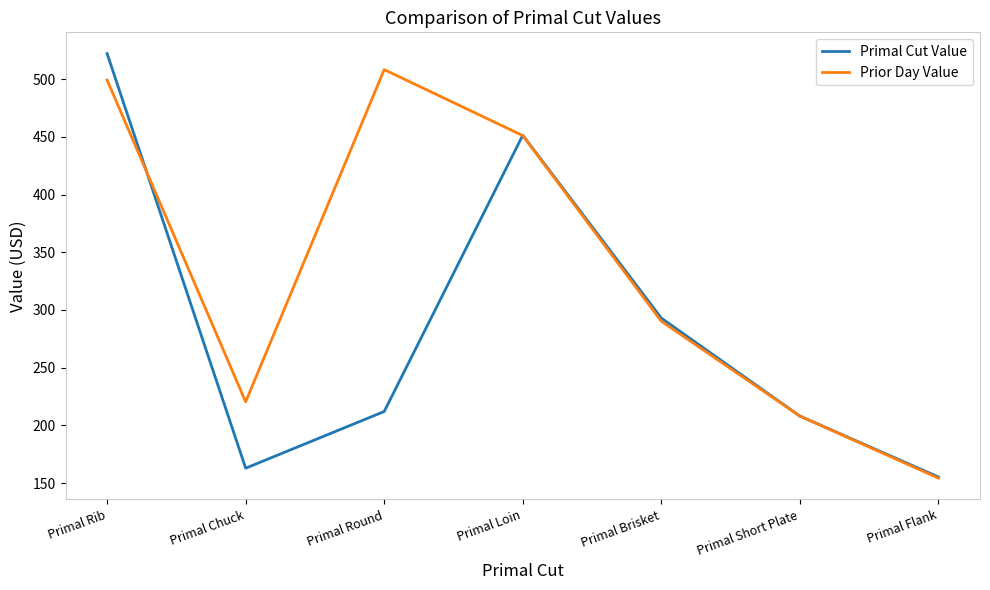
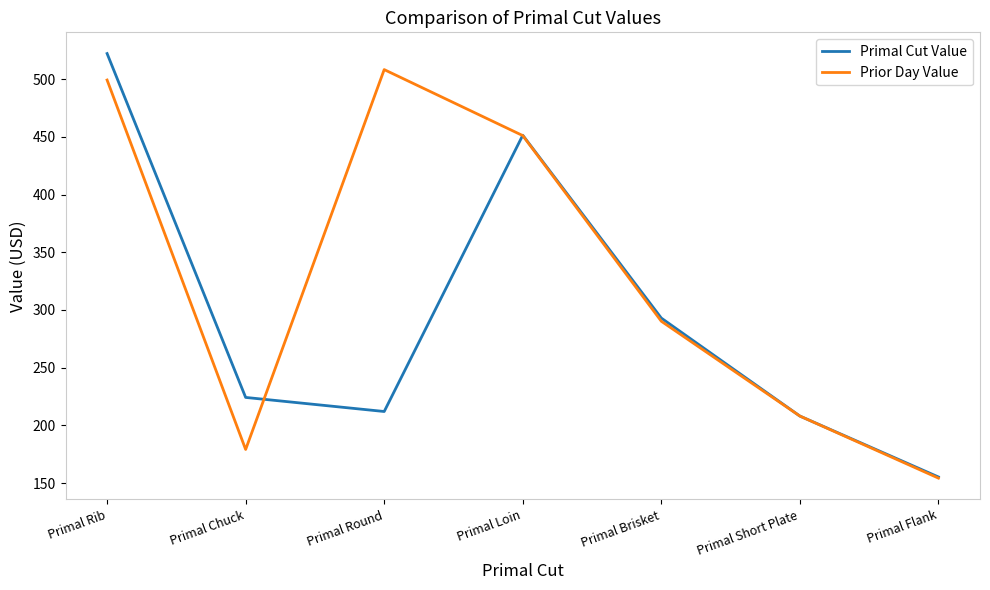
Primal Cut Value, Primal Chuck: 163 -> 224
Prior Day Value, Primal Chuck: 220 -> 179
